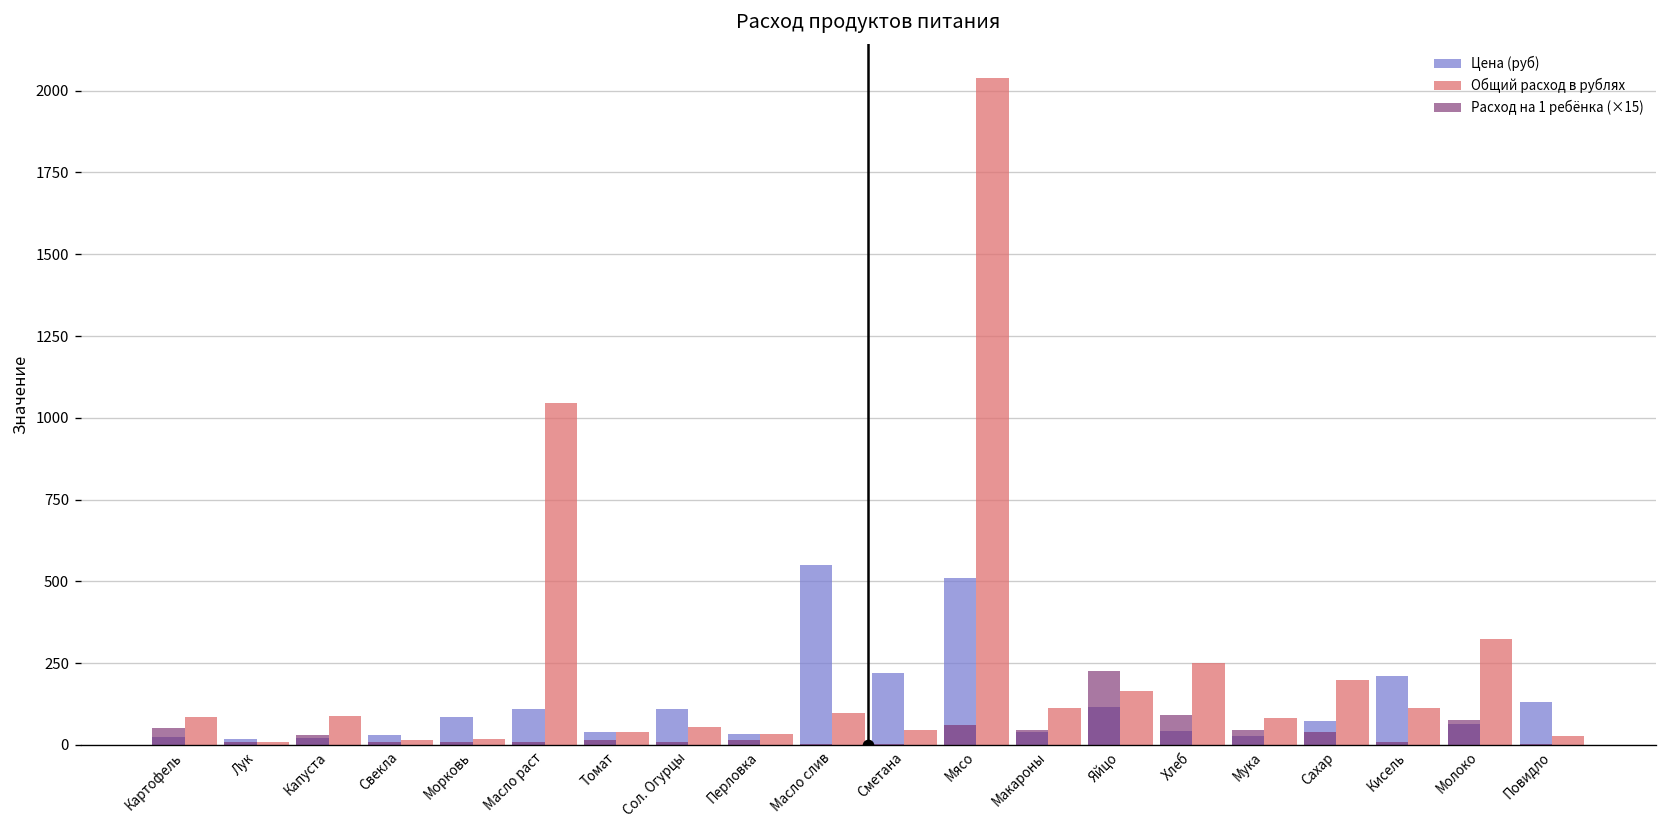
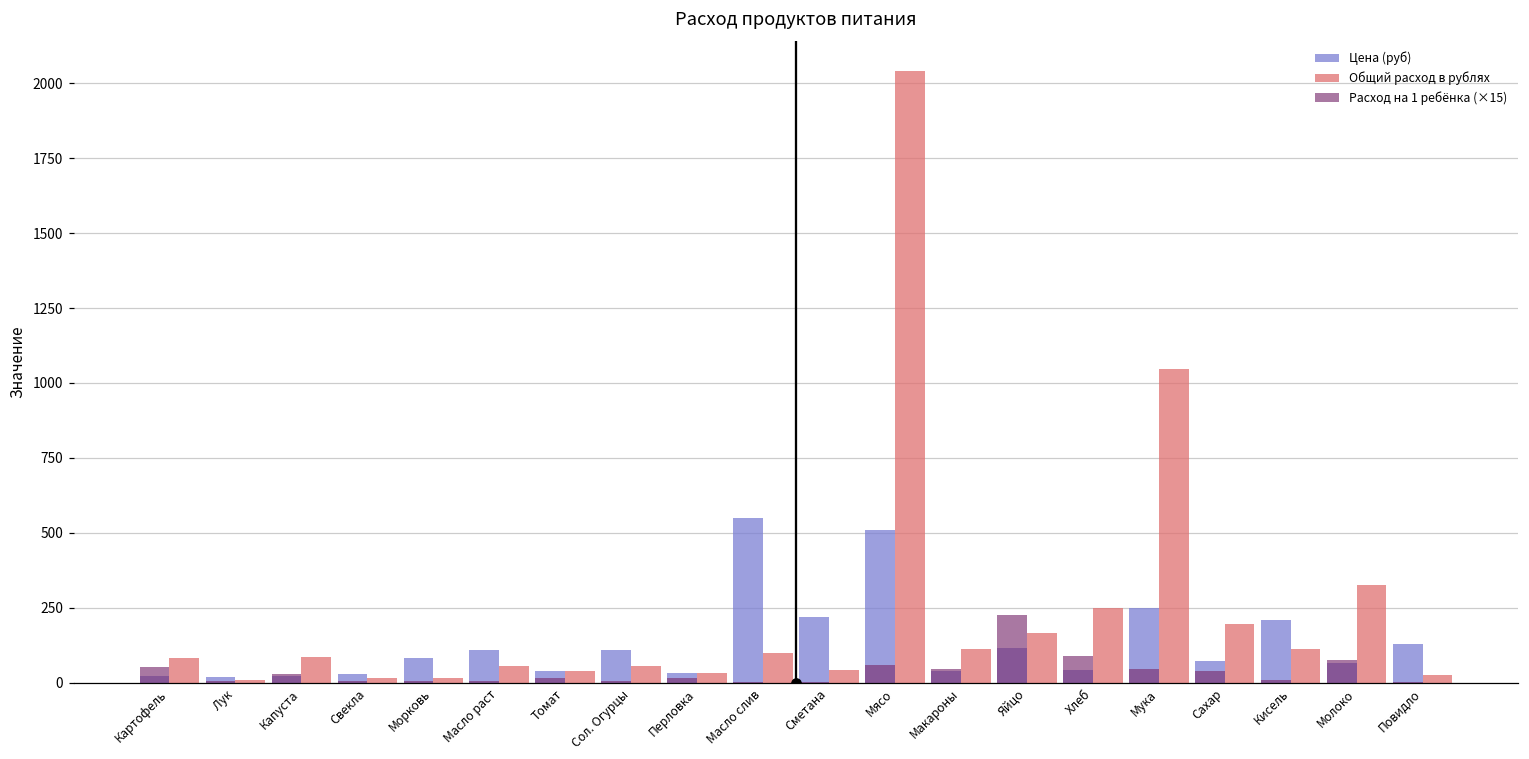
Общий расход в рублях, Масло раст: 1050 -> 60
Цена (руб), Мука: 30 -> 250
Общий расход в рублях, Мука: 80 -> 1050
